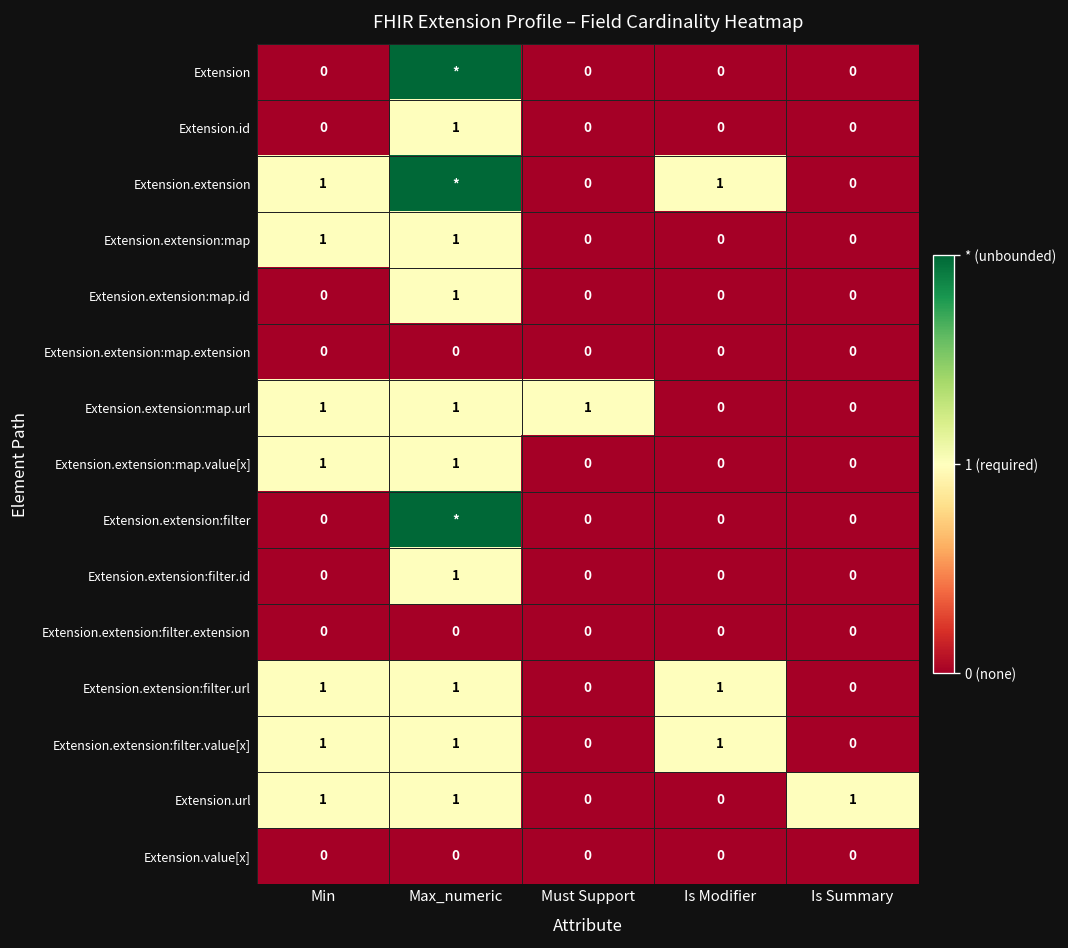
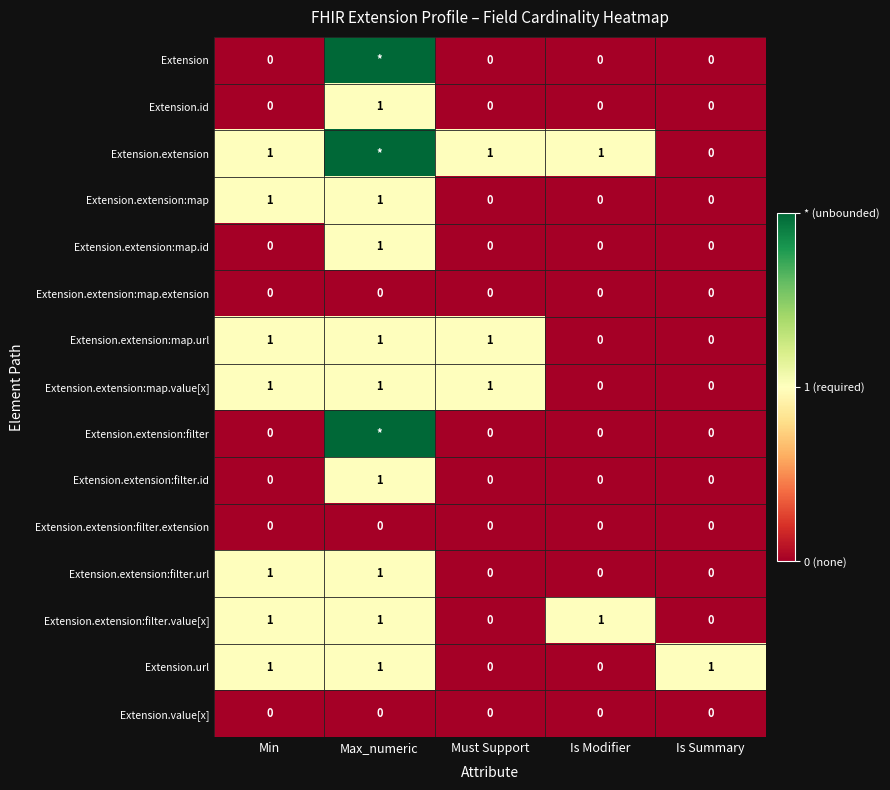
Extension.extension, Must Support: 0 -> 1
Extension.extension:map.value[x], Must Support: 0 -> 1
Extension.extension:filter.url, Is Modifier: 1 -> 0
